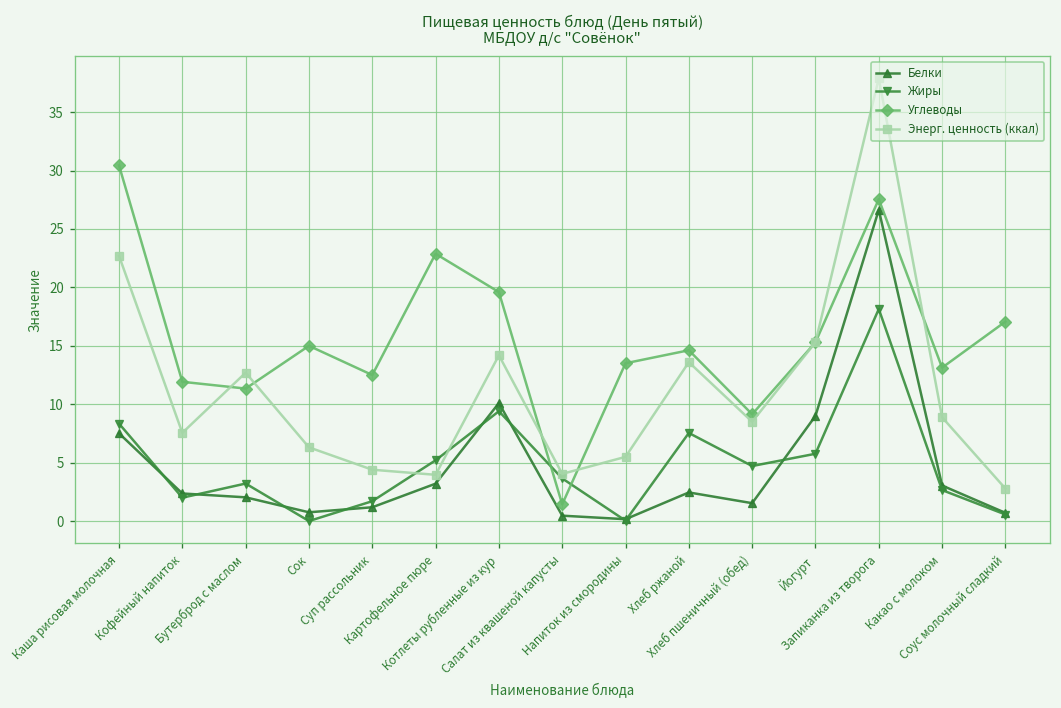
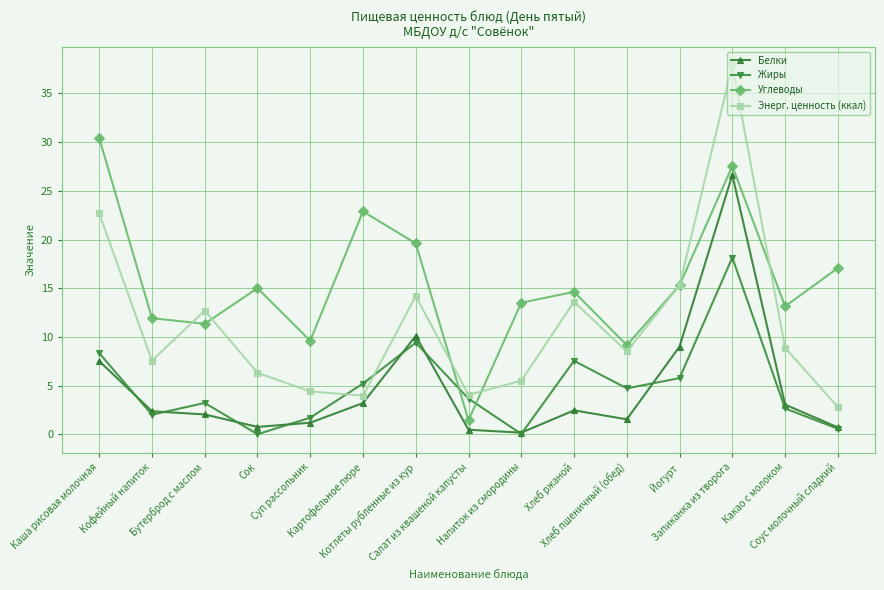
Углеводы, Суп рассольник: 13 -> 10
